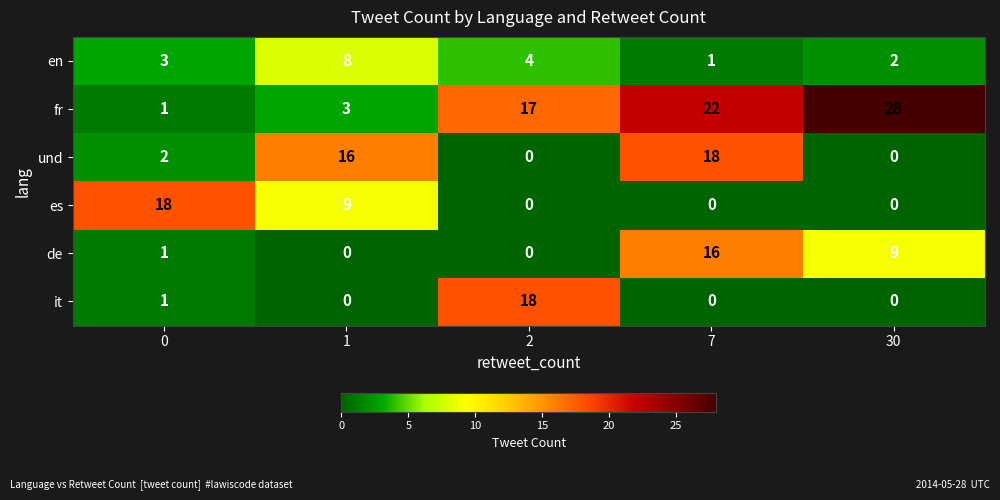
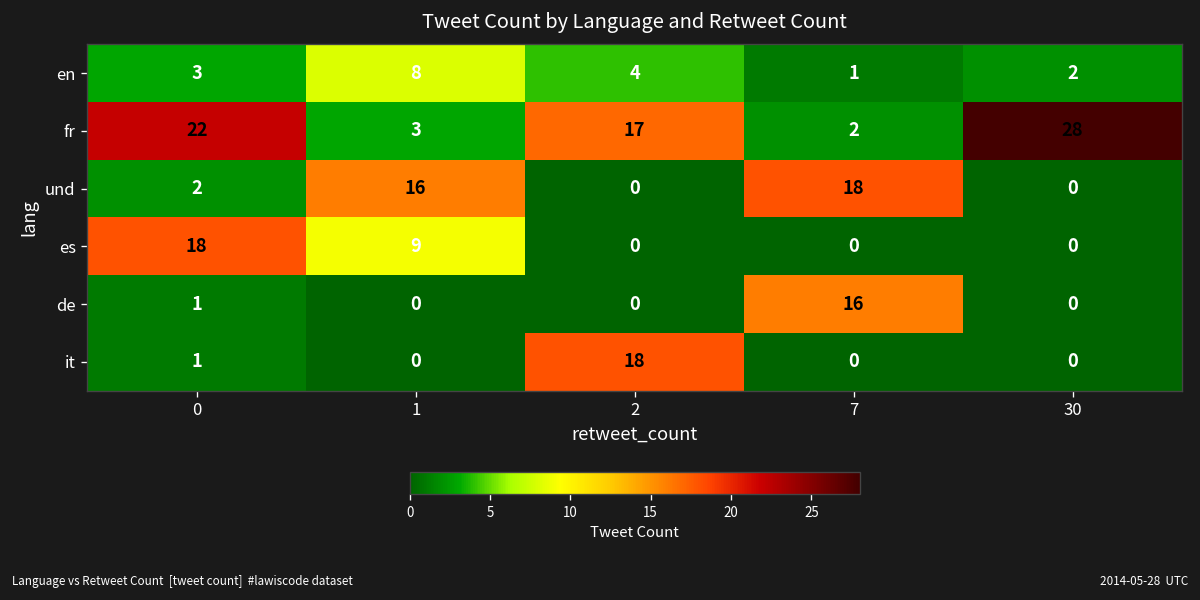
fr, 0: 1 -> 22
fr, 7: 22 -> 2
de, 30: 9 -> 0
